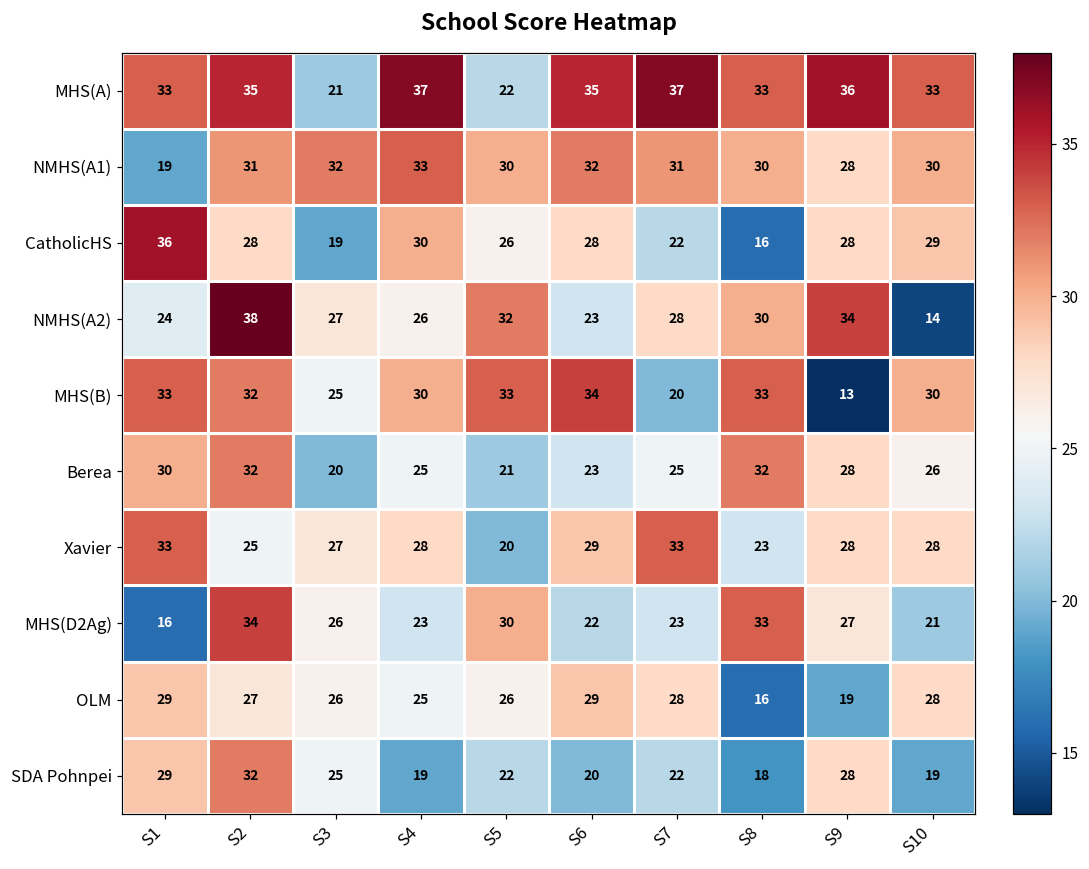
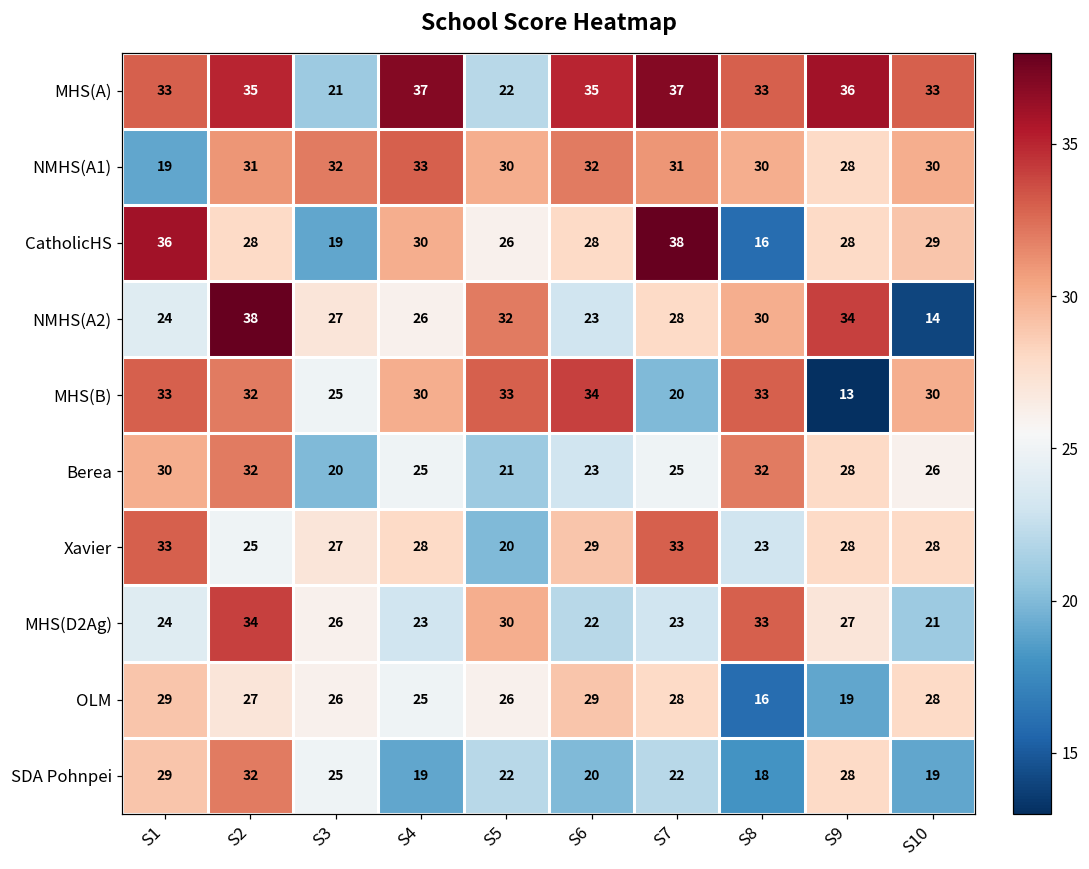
CatholicHS, S7: 22 -> 38
MHS(D2Ag), S1: 16 -> 24
